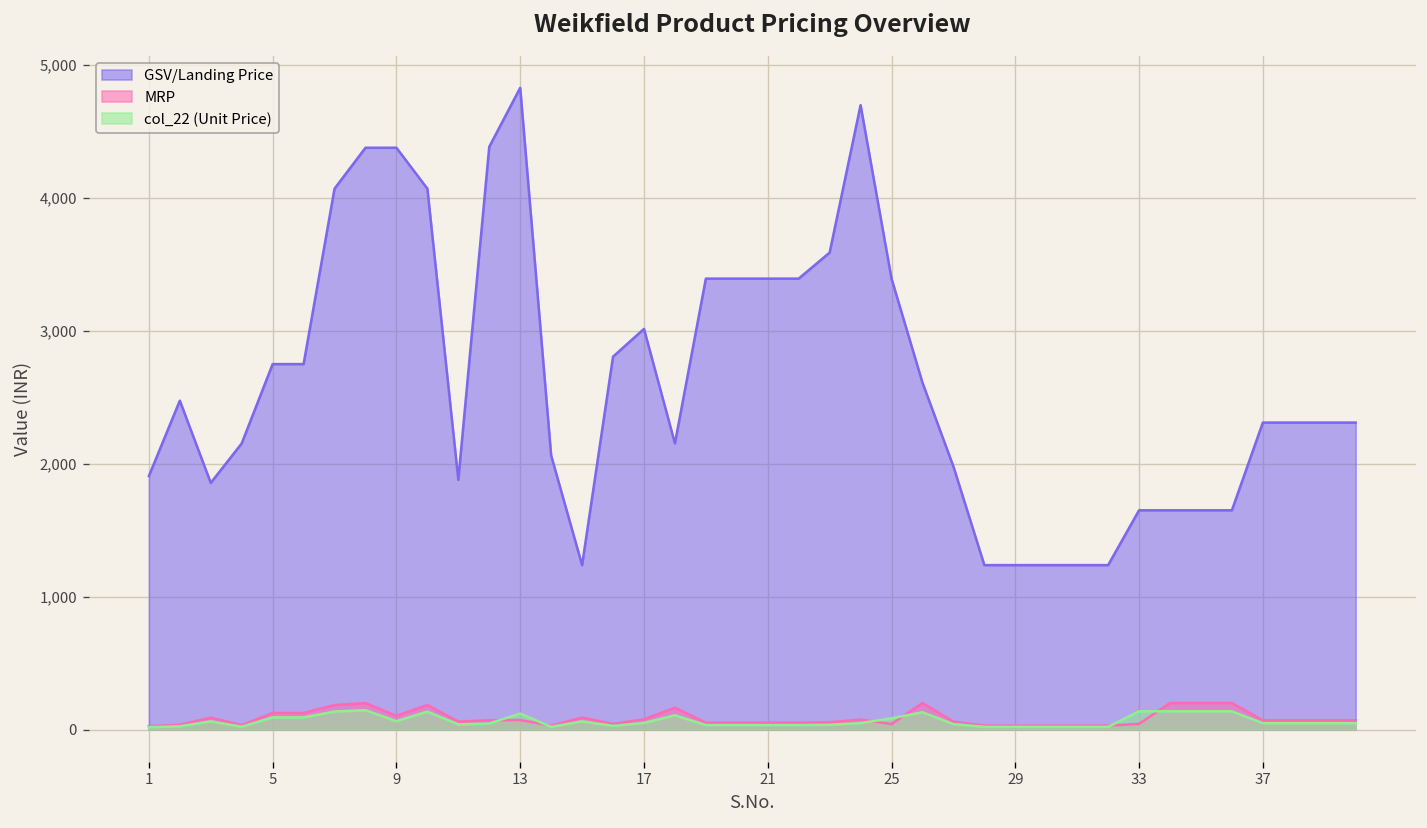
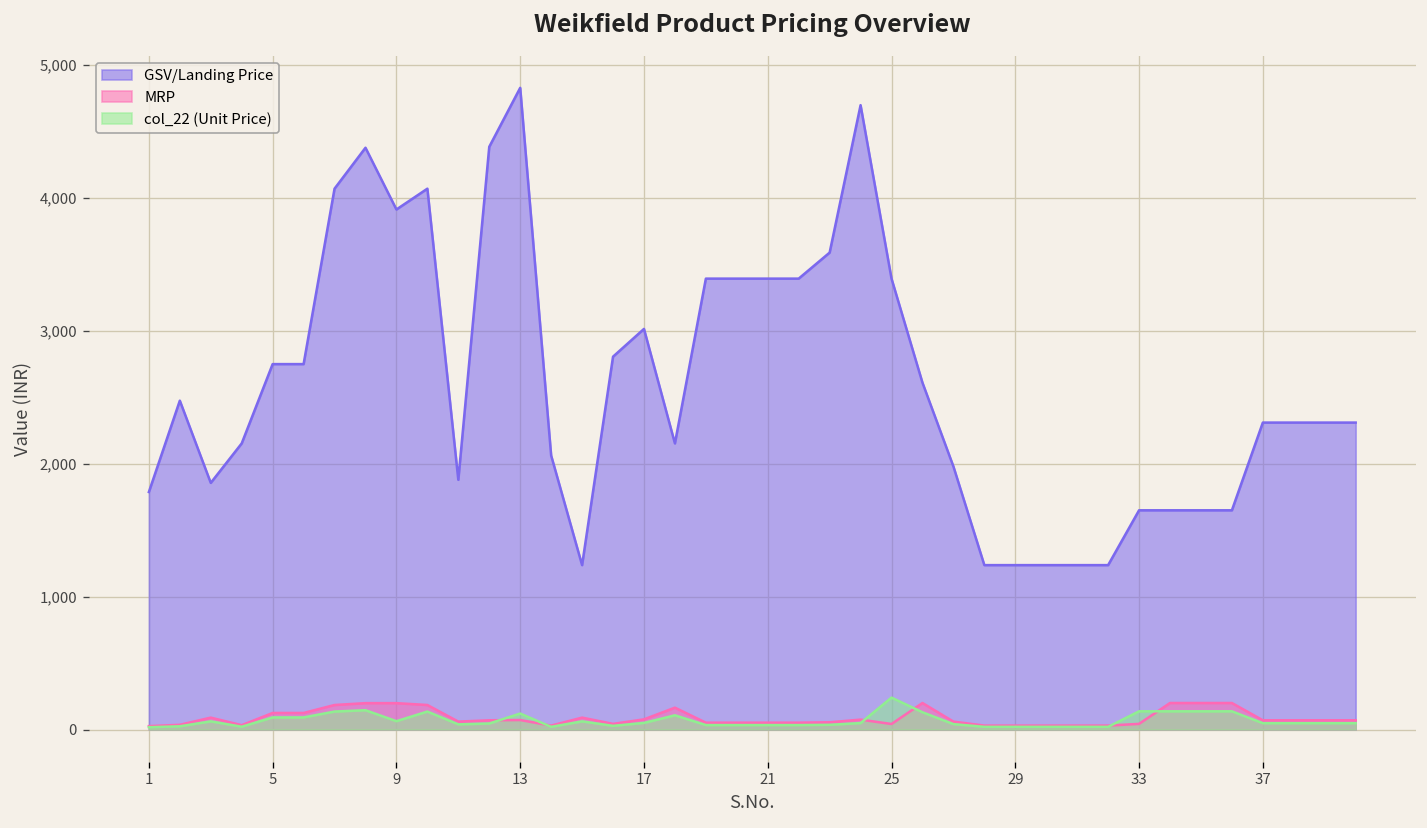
GSV/Landing Price, 1: 1,910 -> 1,790
GSV/Landing Price, 9: 4,380 -> 3,910
MRP, 9: 100 -> 200
col_22 (Unit Price), 25: 80 -> 240
